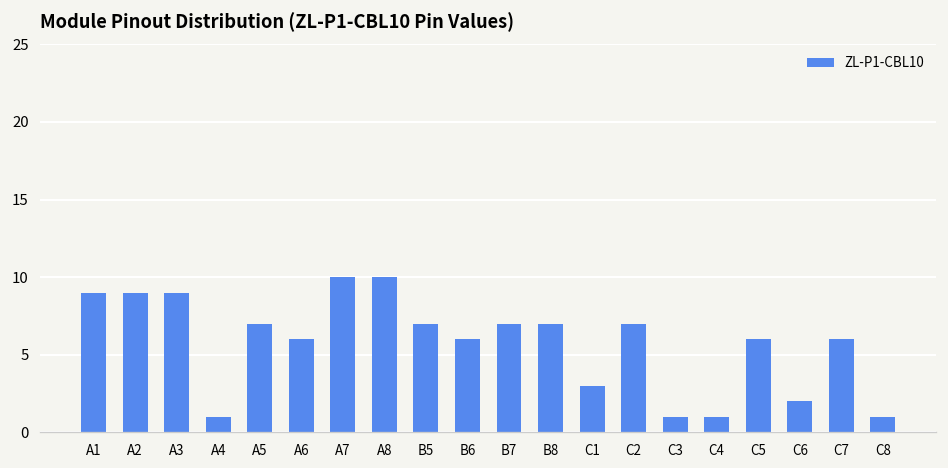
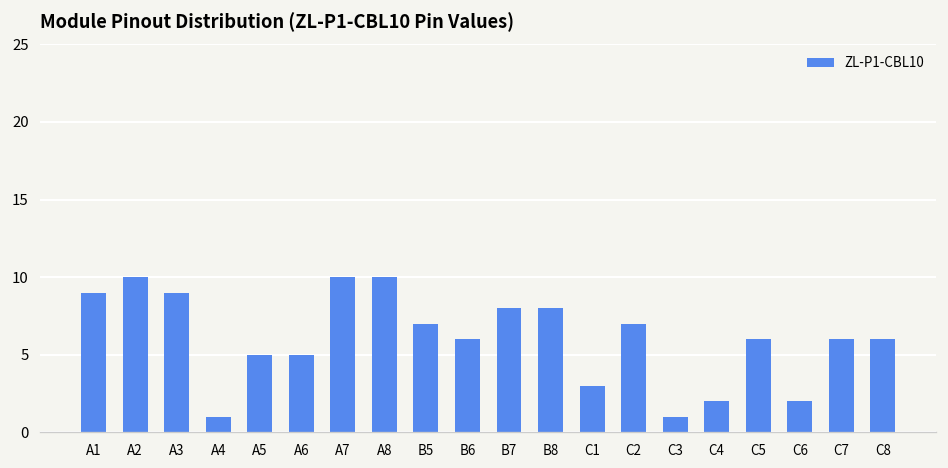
A2: 9 -> 10
A5: 7 -> 5
A6: 6 -> 5
B7: 7 -> 8
B8: 7 -> 8
C4: 1 -> 2
C8: 1 -> 6
